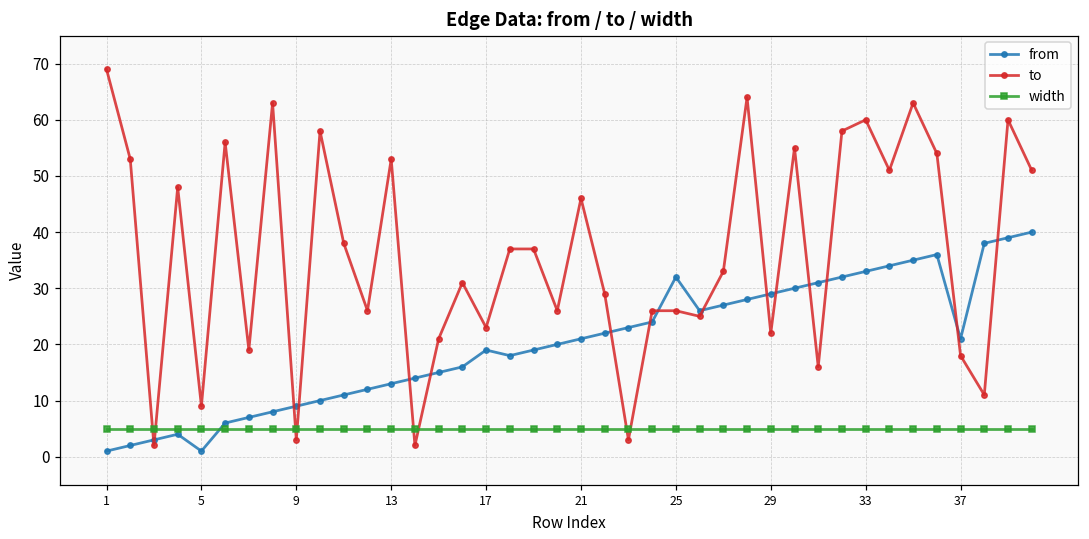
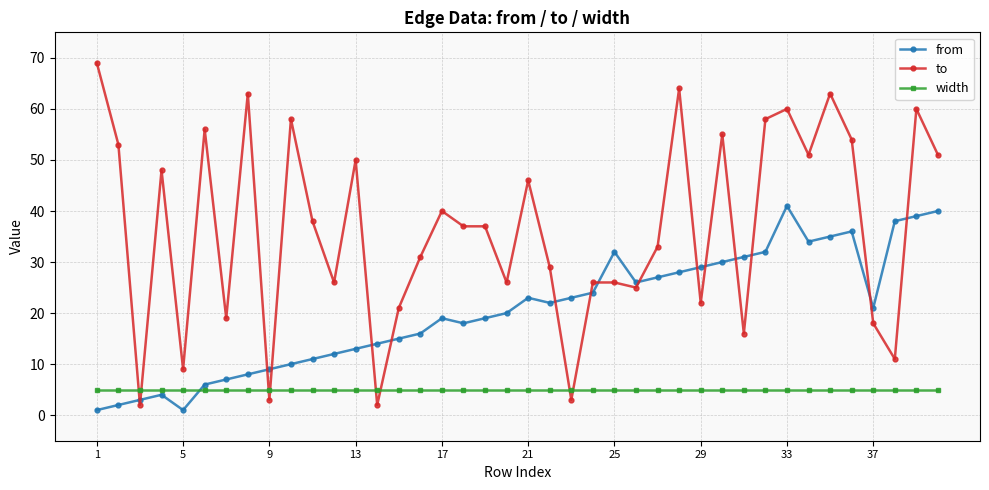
to, 13: 53 -> 50
to, 17: 23 -> 40
from, 21: 21 -> 23
from, 33: 33 -> 41
